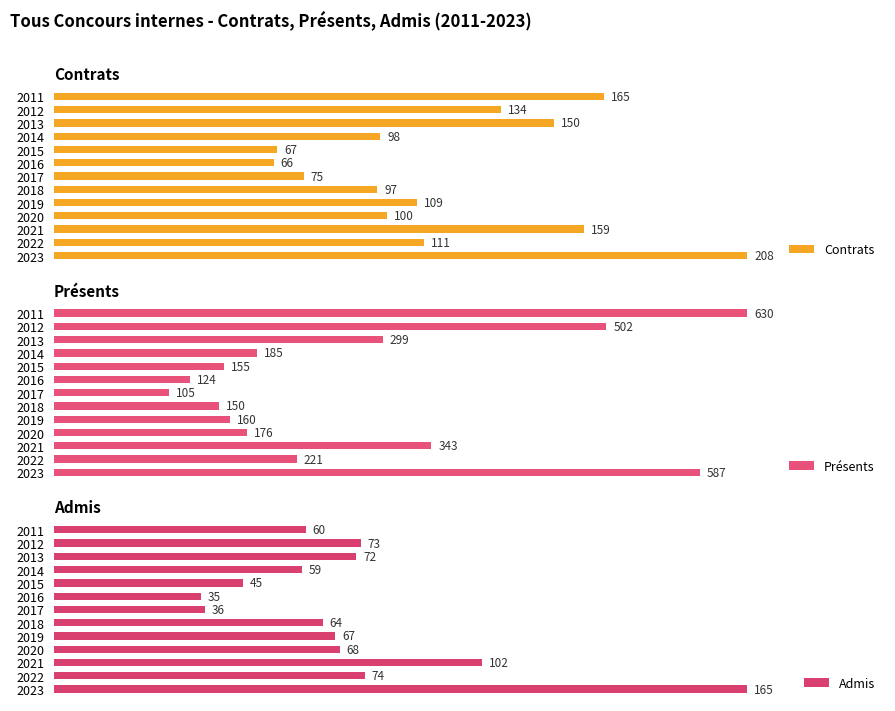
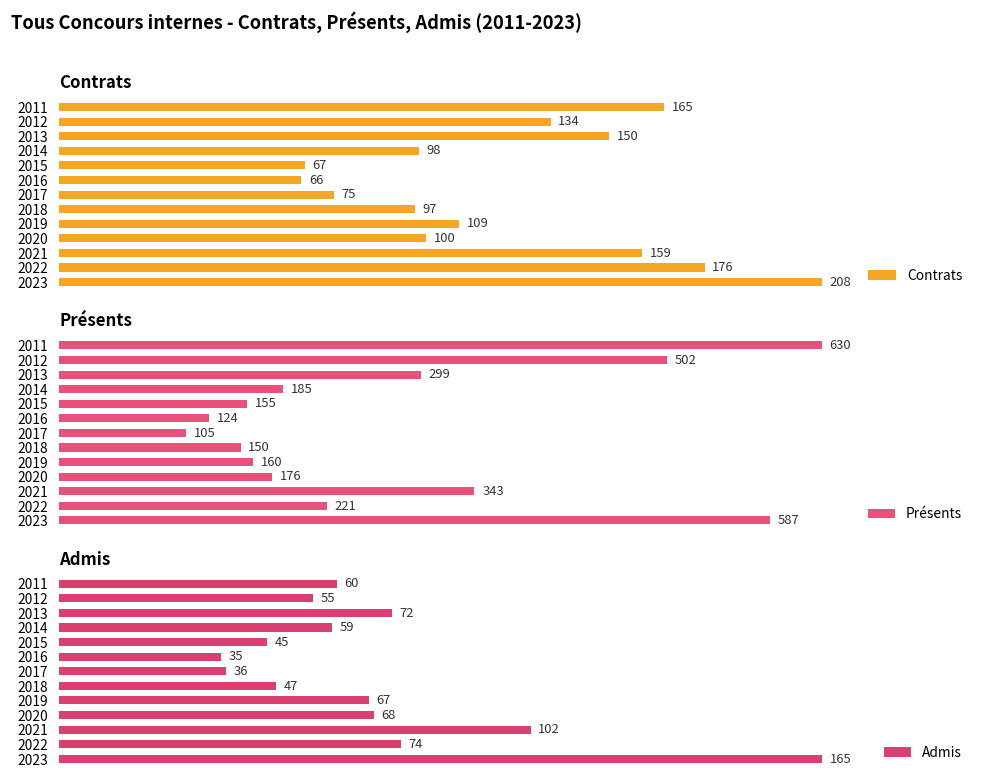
Contrats, 2022: 111 -> 176
Admis, 2012: 73 -> 55
Admis, 2018: 64 -> 47
